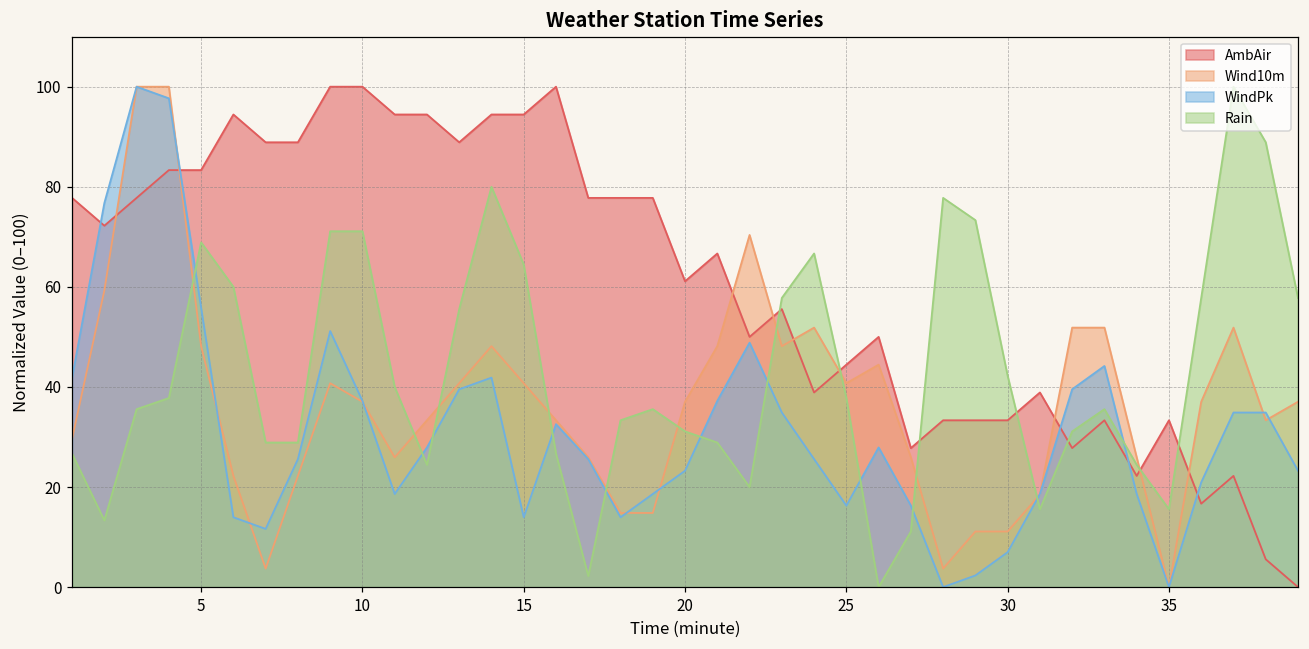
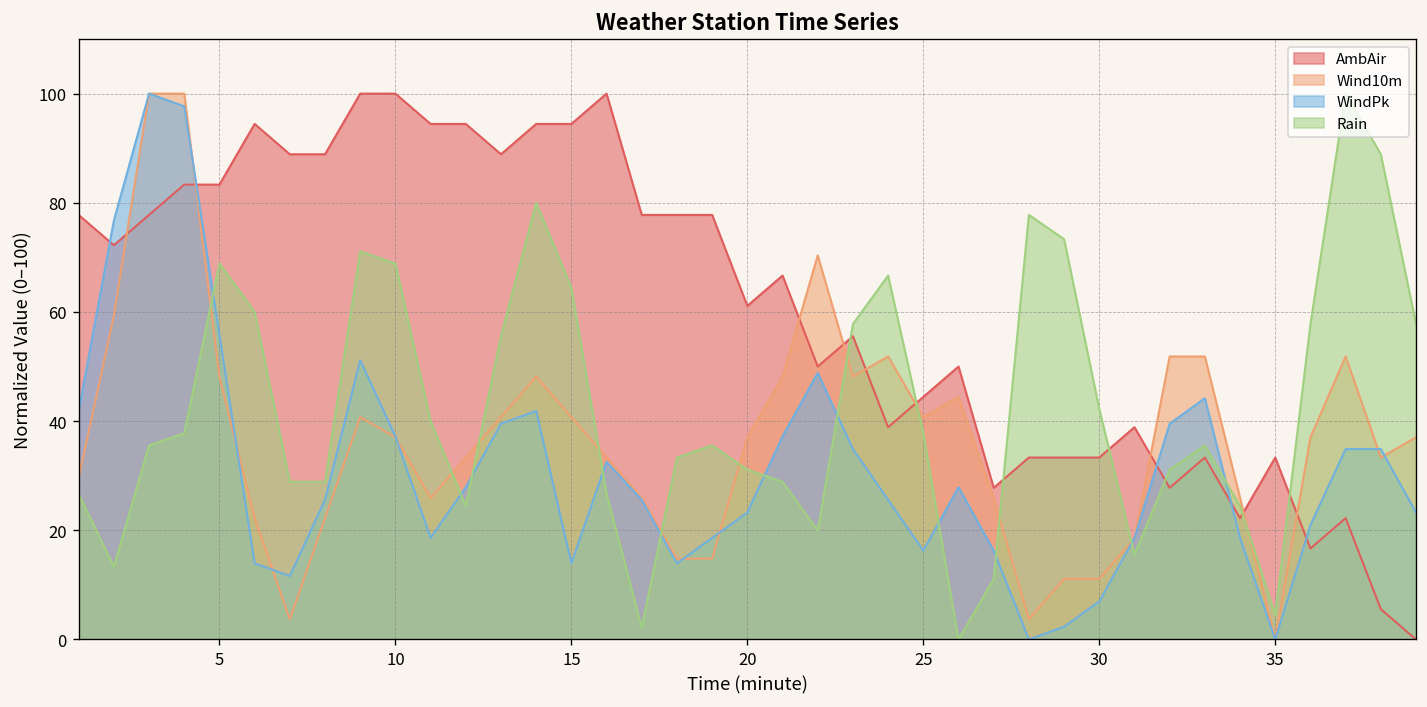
Rain, 10: 71 -> 69
Rain, 35: 16 -> 4
